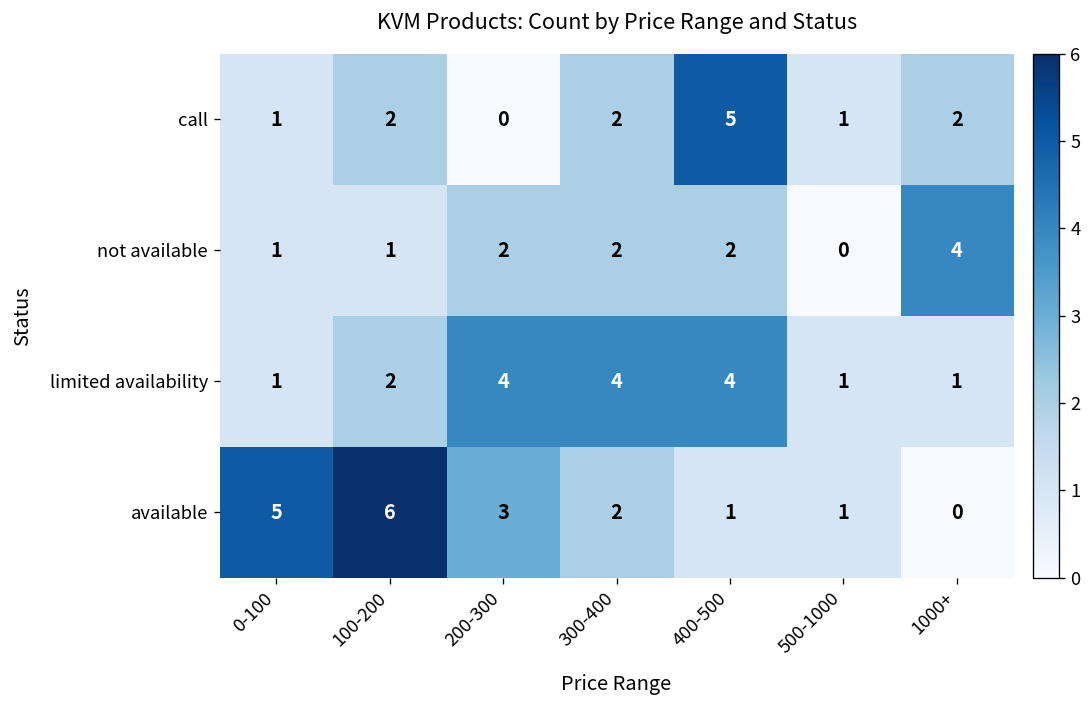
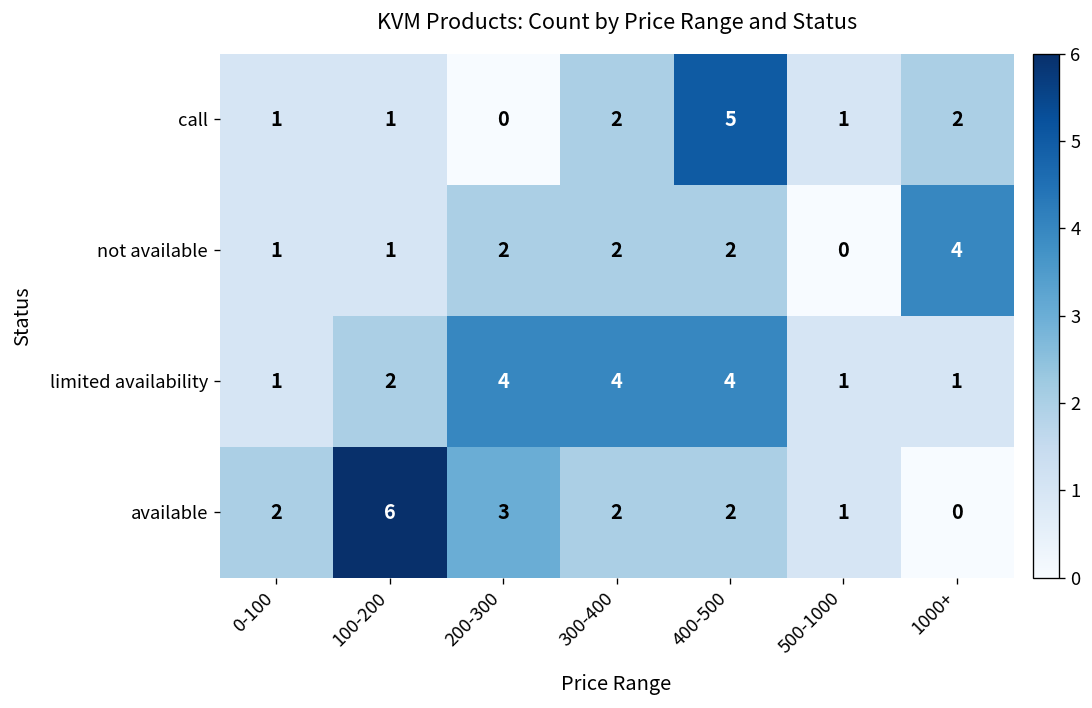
call, 100-200: 2 -> 1
available, 0-100: 5 -> 2
available, 400-500: 1 -> 2
